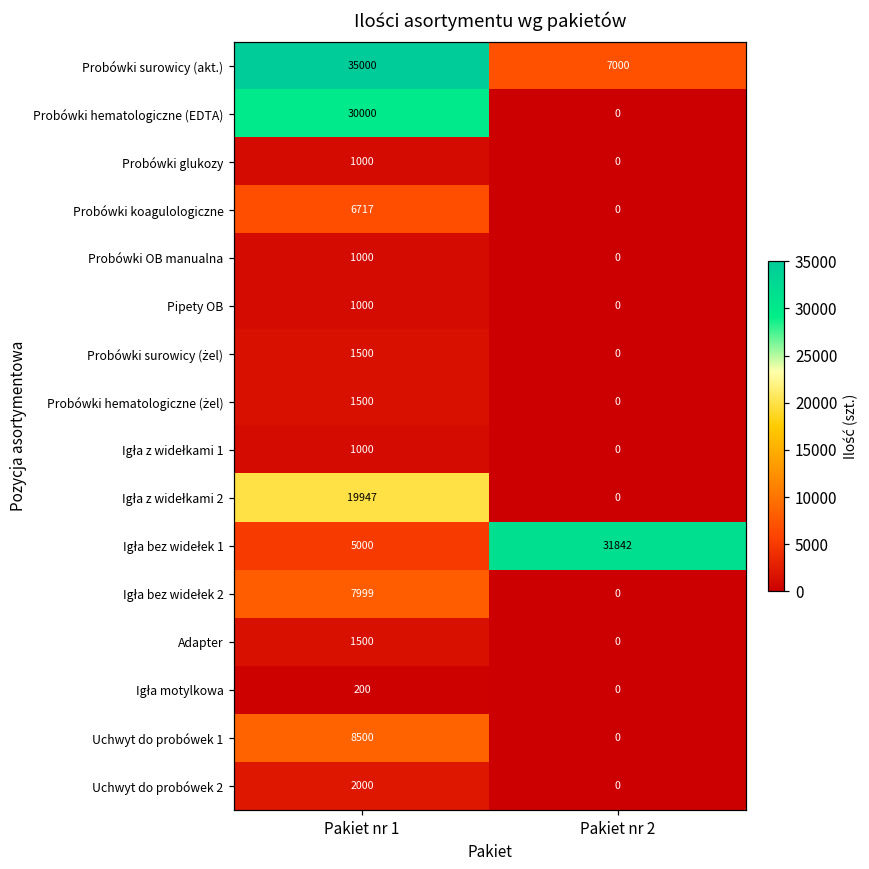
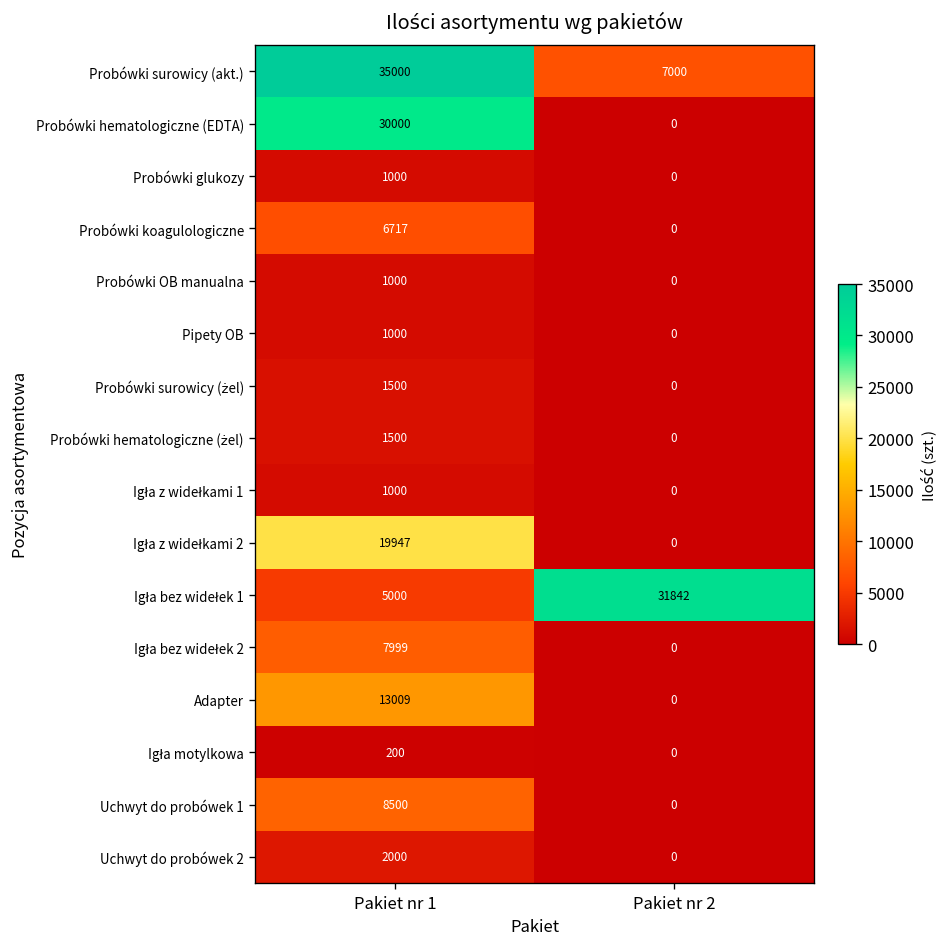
Adapter, Pakiet nr 1: 1500 -> 13009
